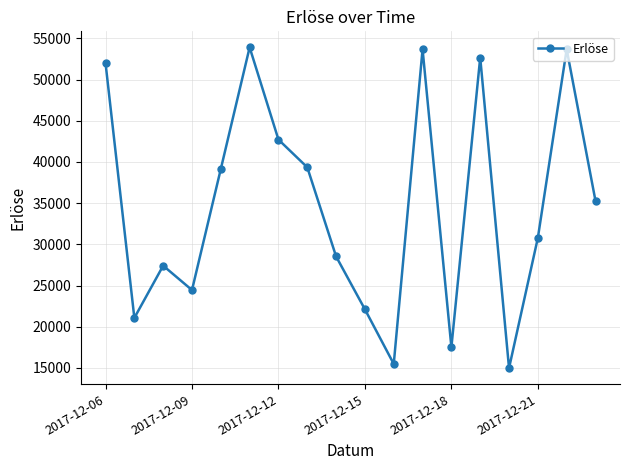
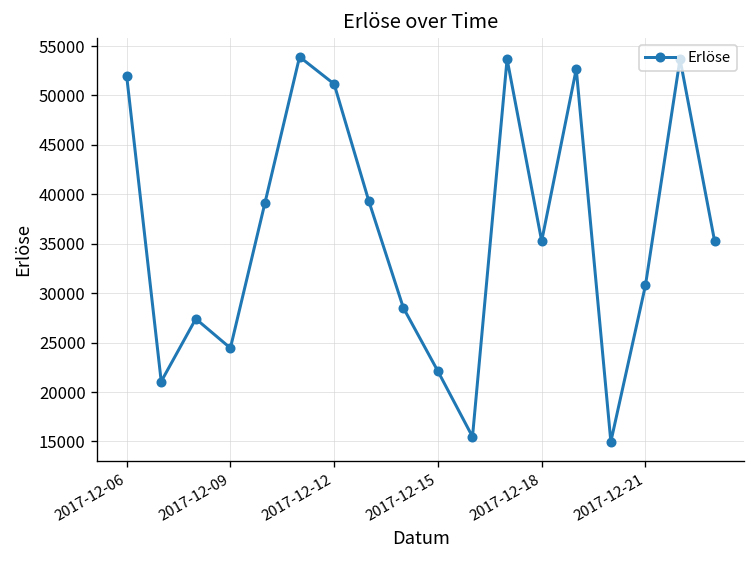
2017-12-12: 43000 -> 51000
2017-12-18: 18000 -> 35000
